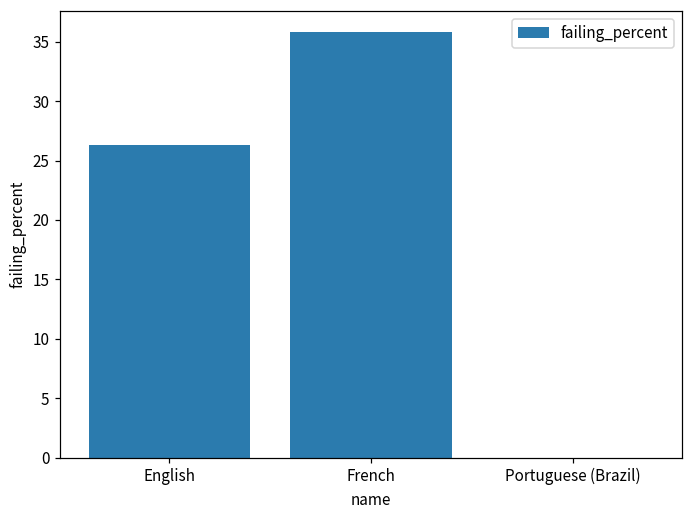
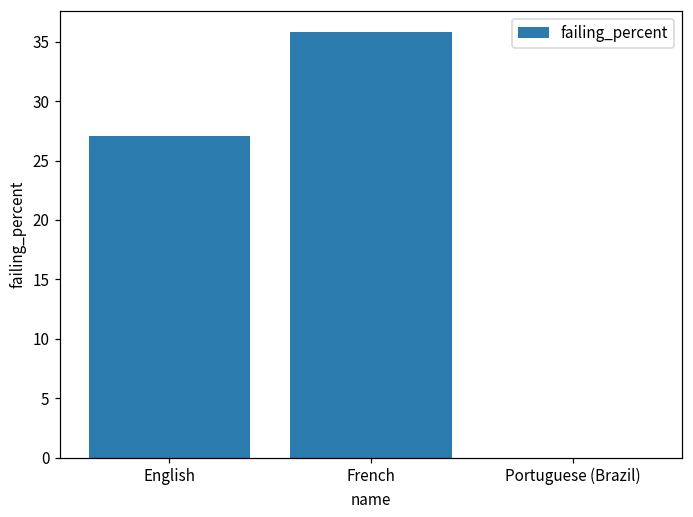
English: 26.3 -> 27.1
